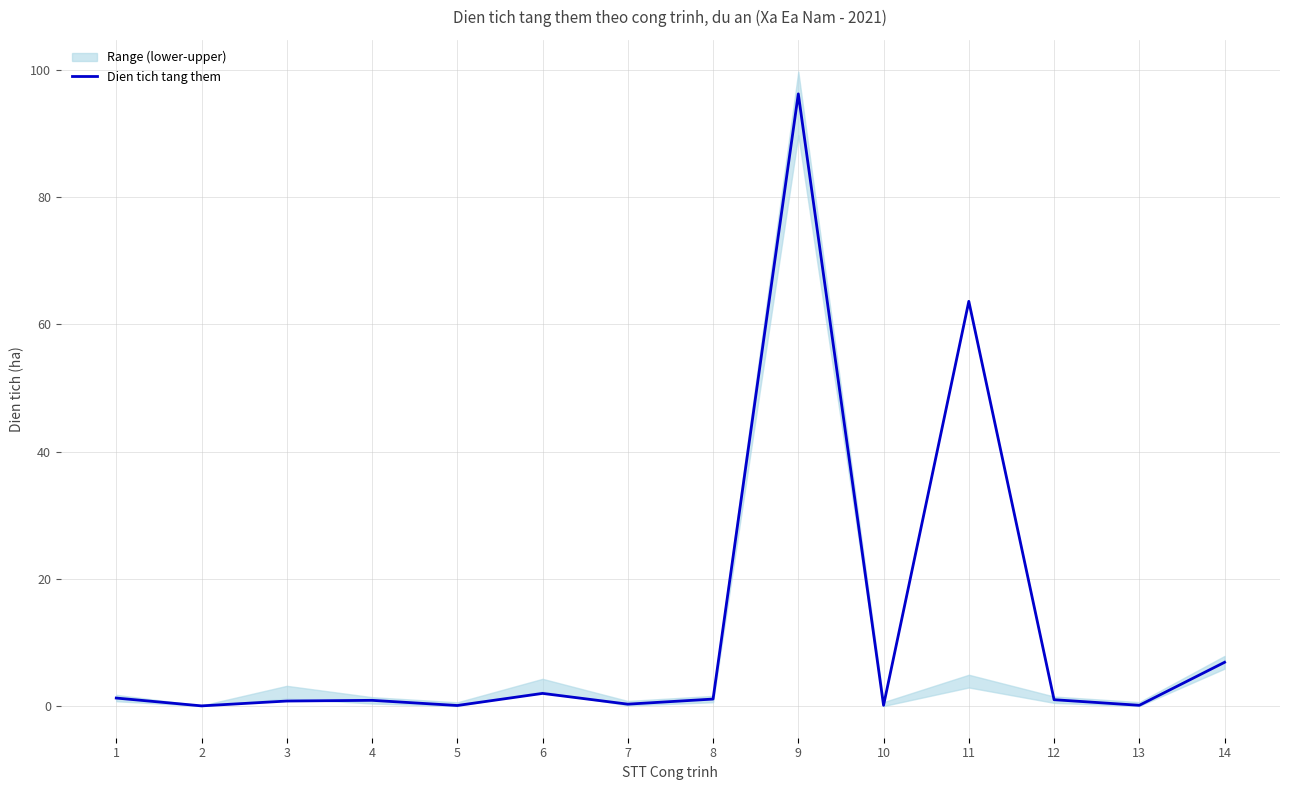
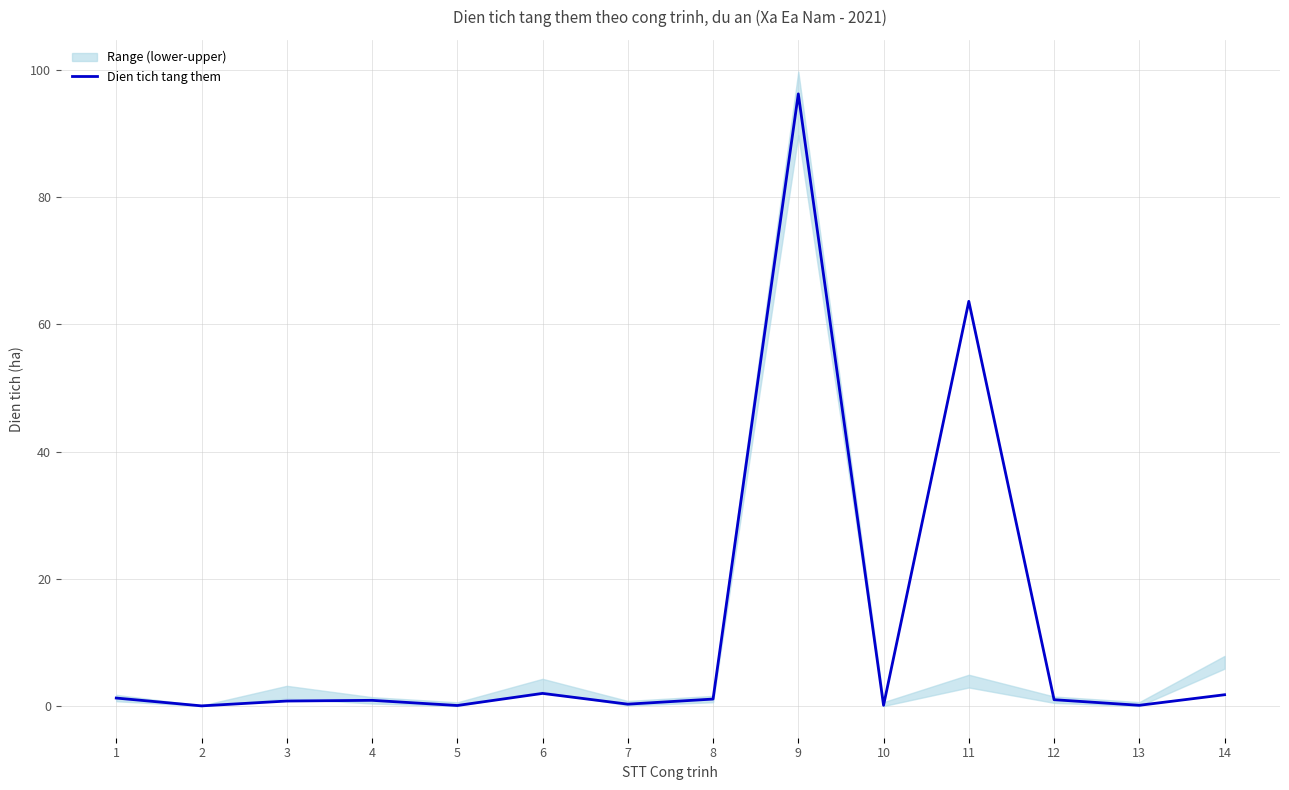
Dien tich tang them, 14: 7 -> 2
